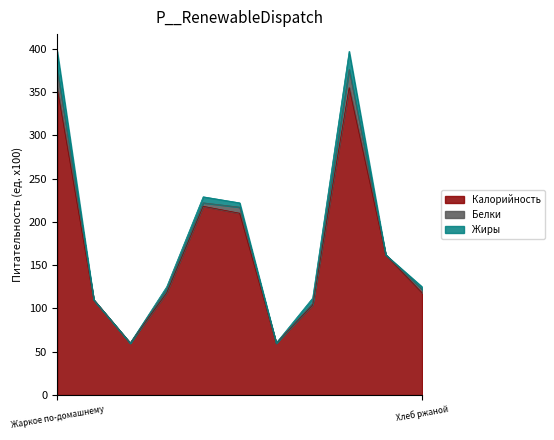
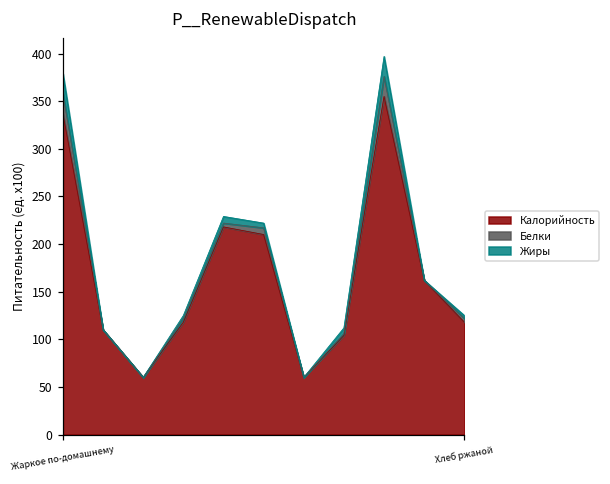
Калорийность, Жаркое по-домашнему: 360 -> 340
